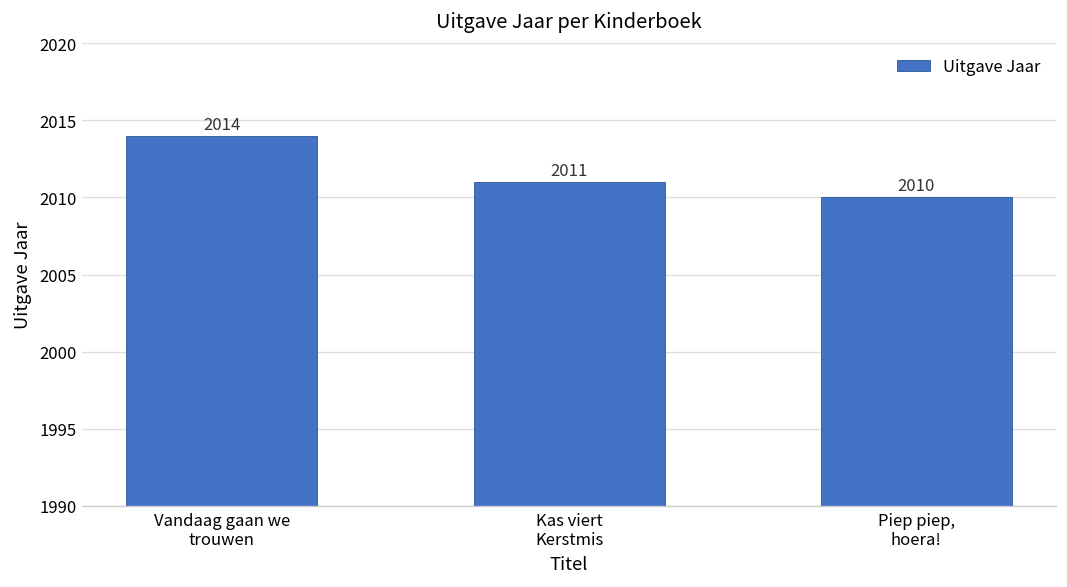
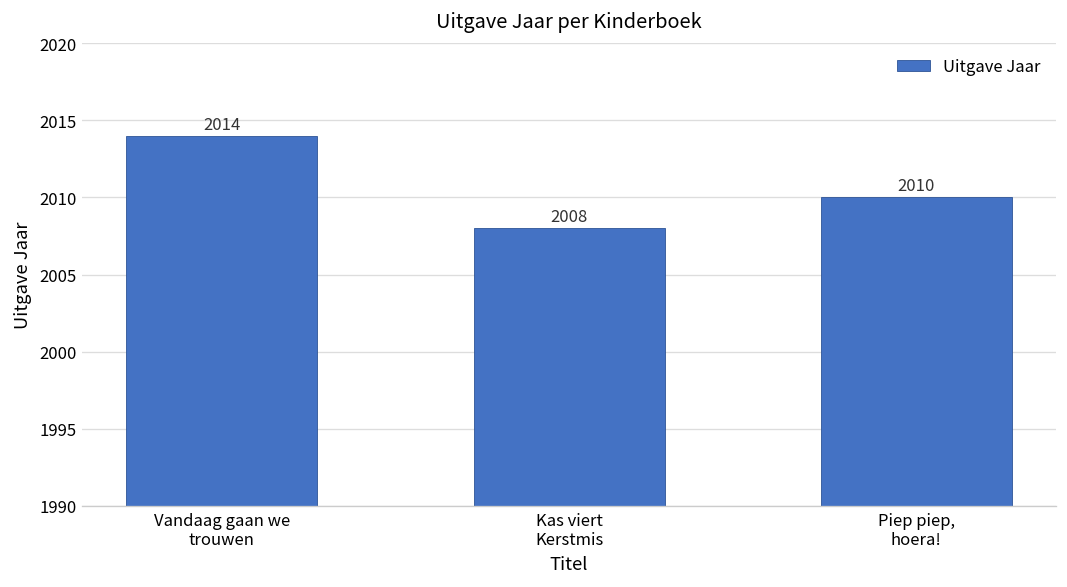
Kas viert Kerstmis: 2011 -> 2008
